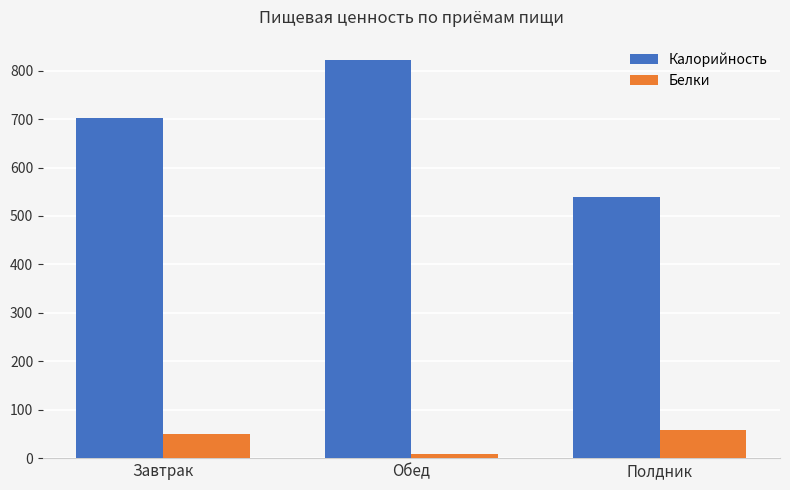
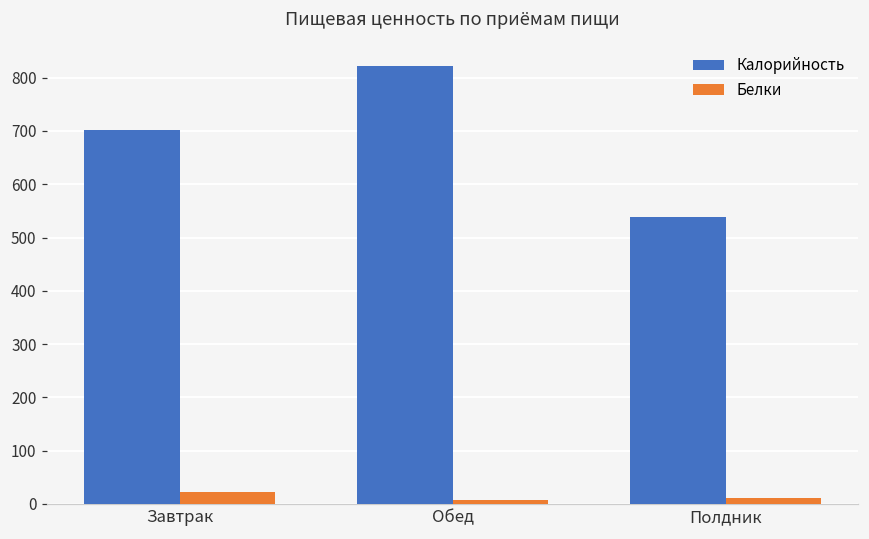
Белки, Завтрак: 50 -> 20
Белки, Полдник: 60 -> 10
